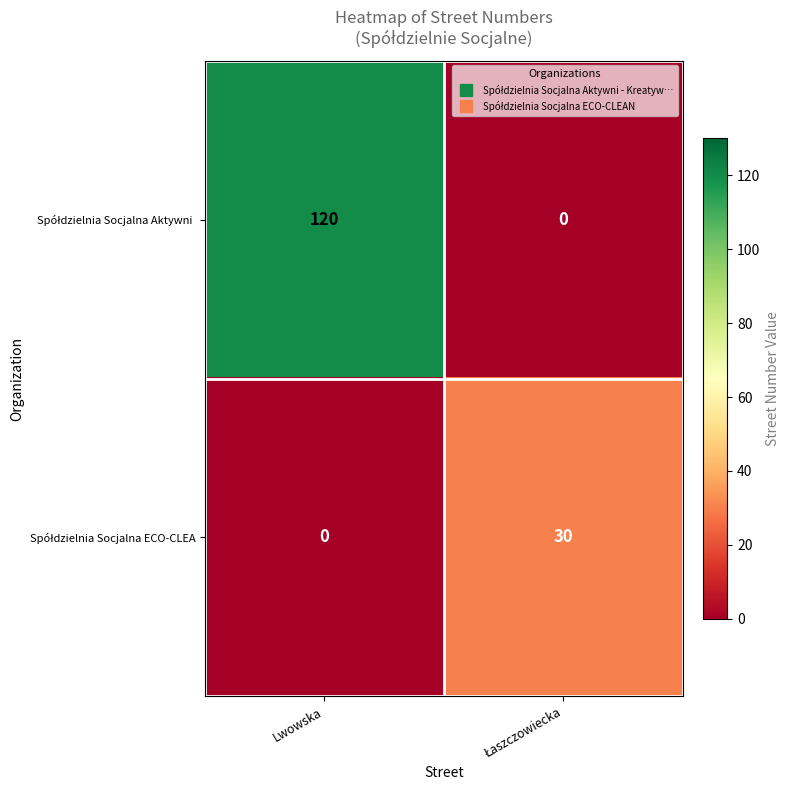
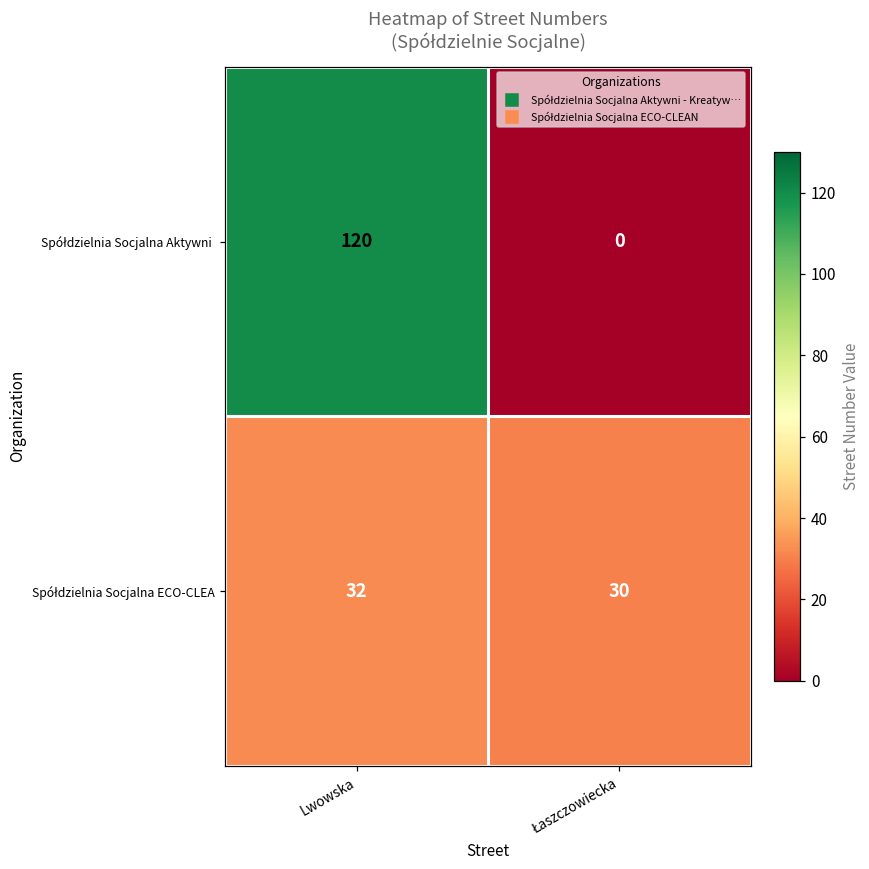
Spółdzielnia Socjalna ECO-CLEA, Lwowska: 0 -> 32
